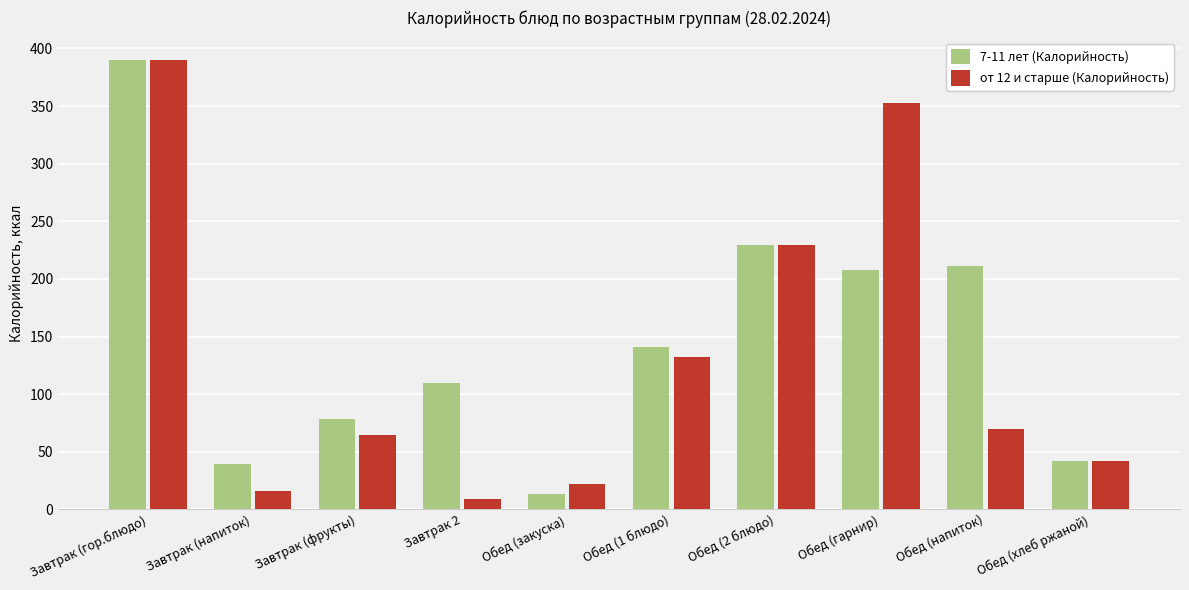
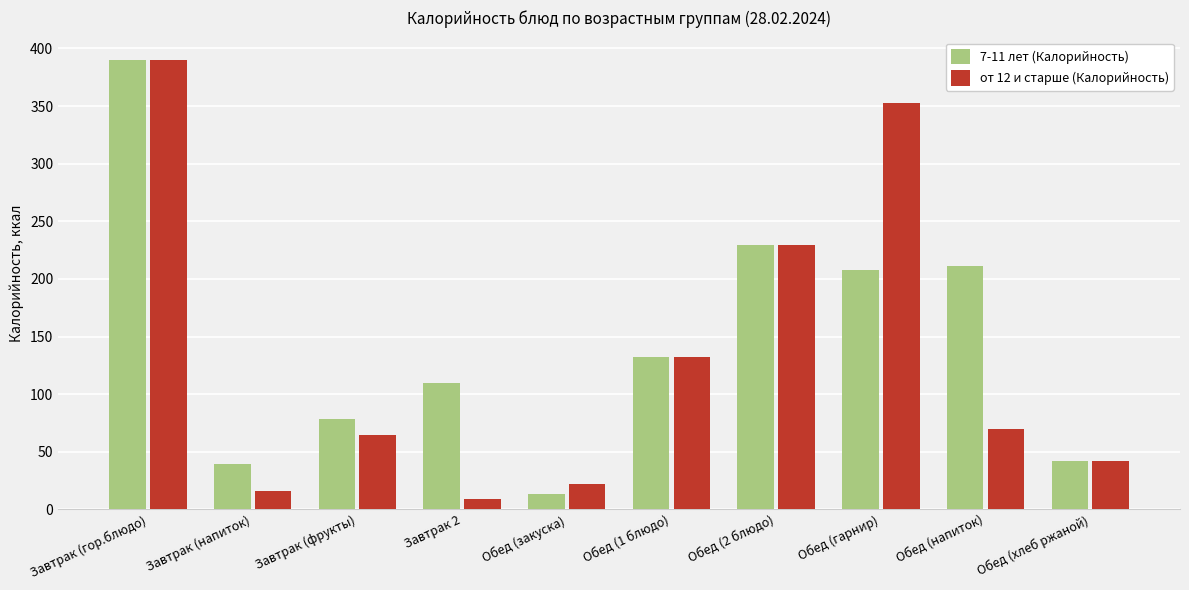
7-11 лет (Калорийность), Обед (1 блюдо): 141 -> 132
